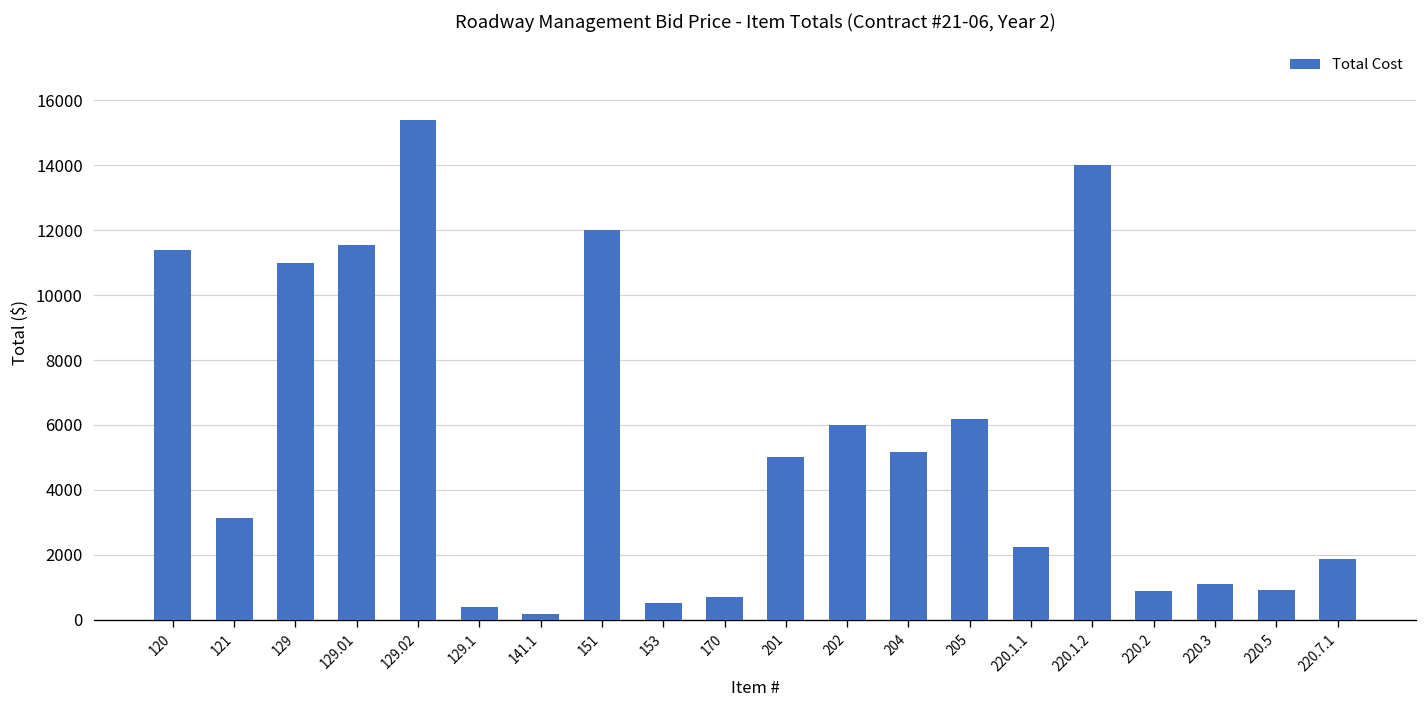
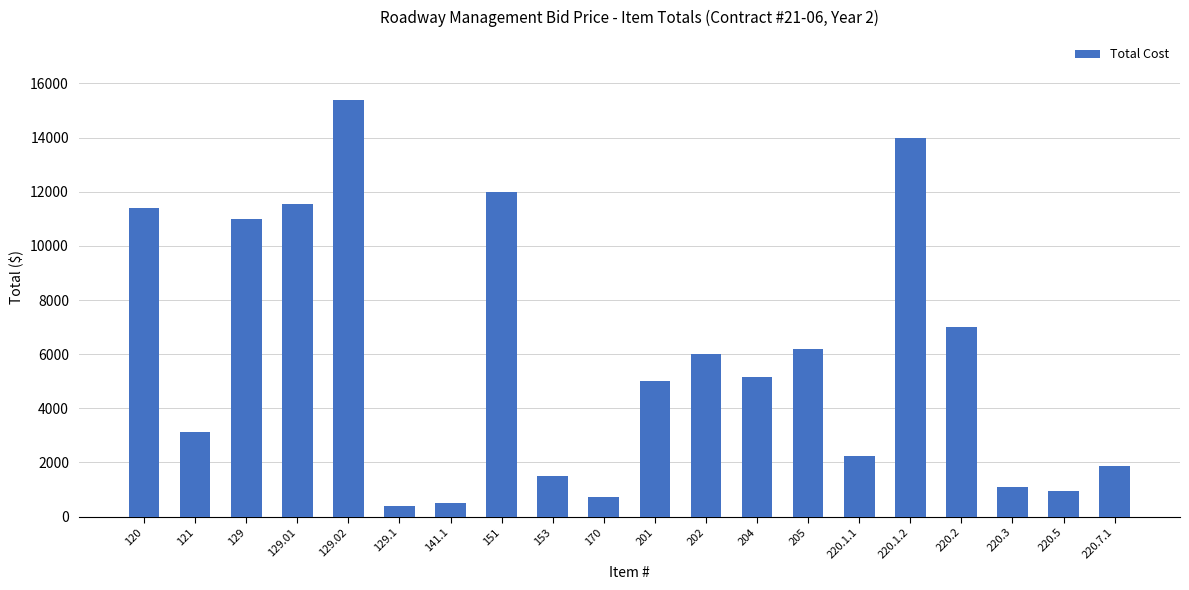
141.1: 200 -> 500
153: 500 -> 1500
220.2: 900 -> 7000
